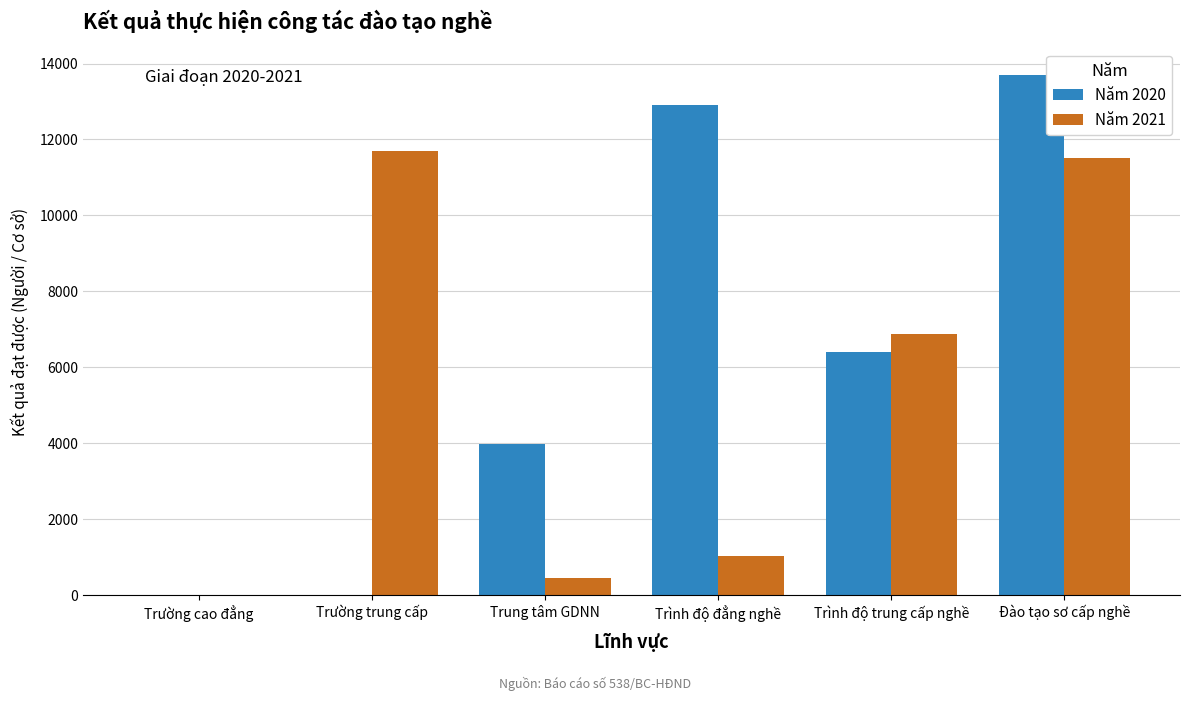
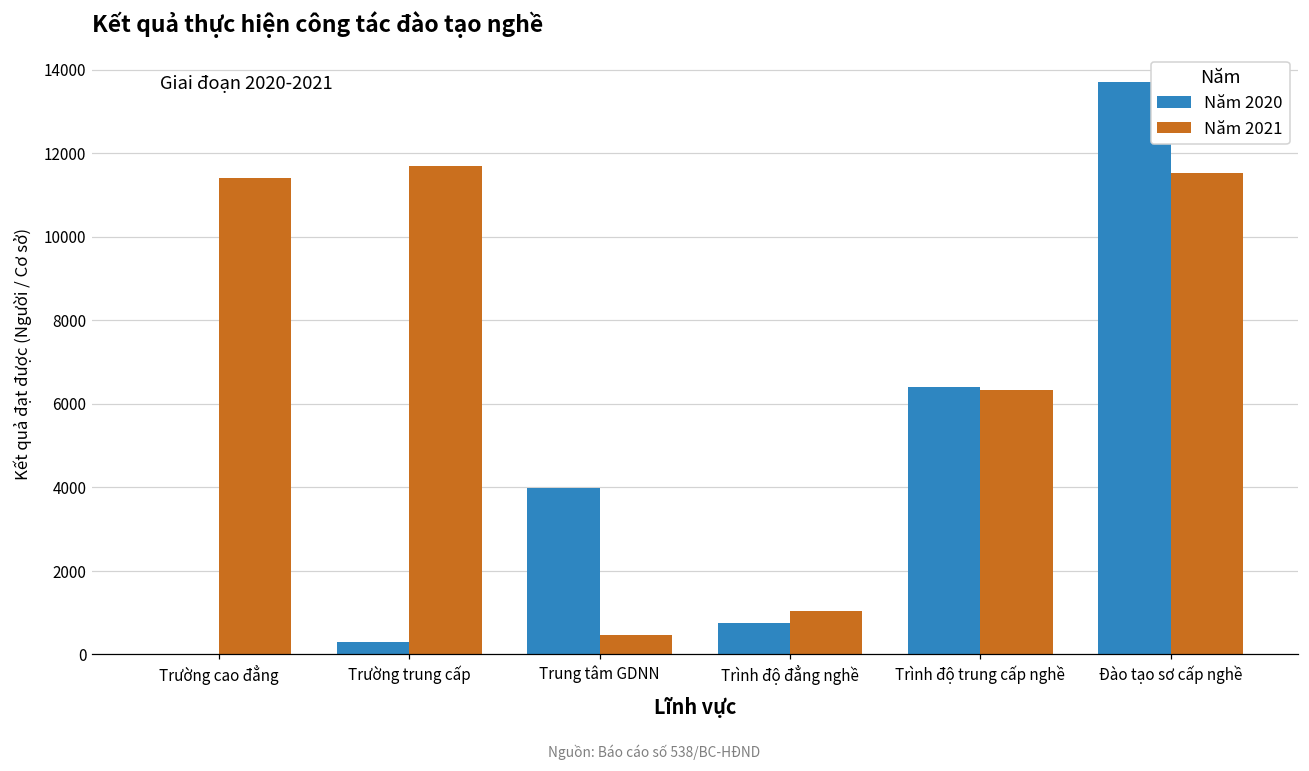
Năm 2021, Trường cao đẳng: 0 -> 11400
Năm 2020, Trường trung cấp: 0 -> 300
Năm 2020, Trình độ đẳng nghề: 12900 -> 800
Năm 2021, Trình độ trung cấp nghề: 6900 -> 6300
